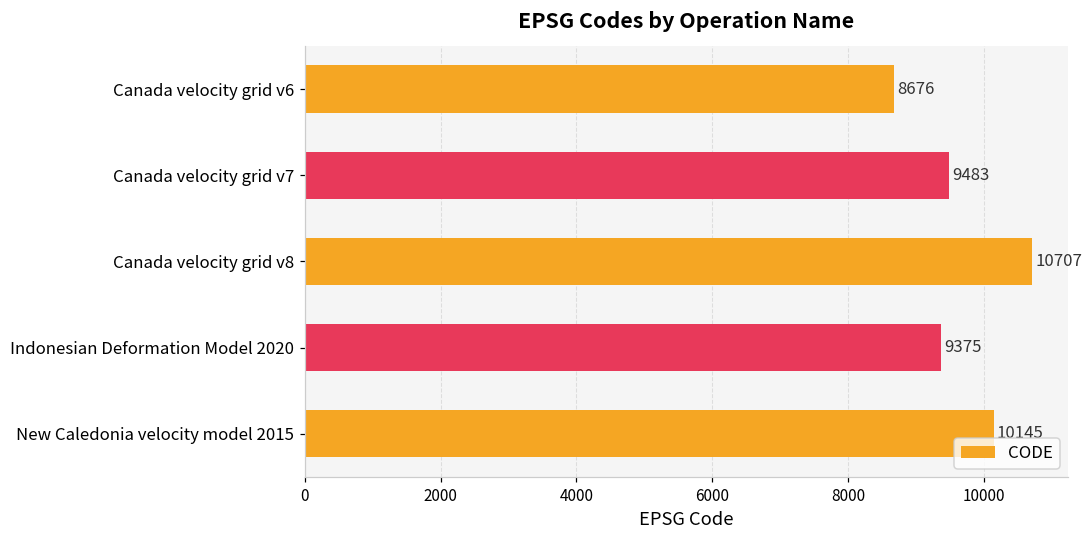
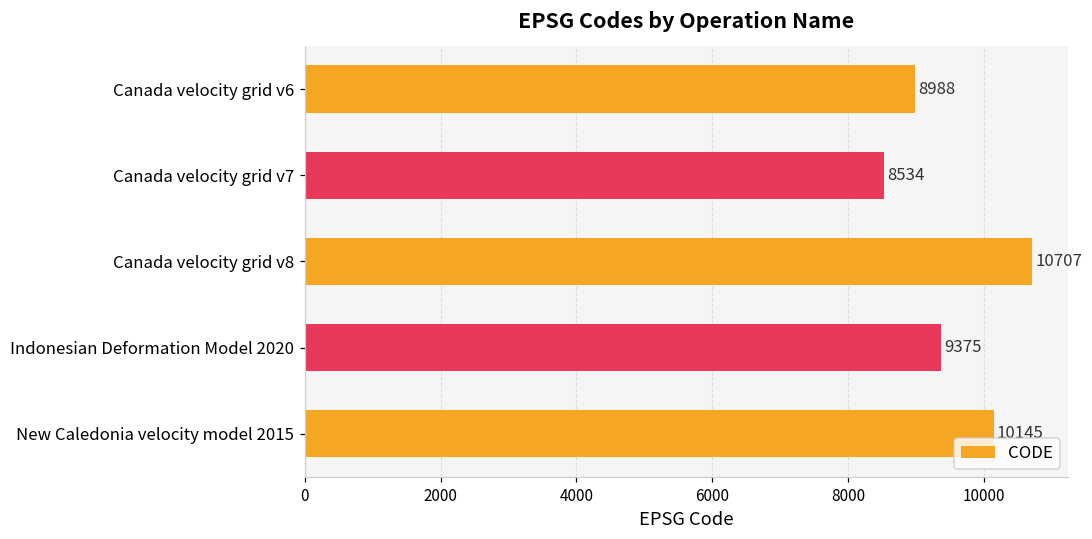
Canada velocity grid v6: 8676 -> 8988
Canada velocity grid v7: 9483 -> 8534
